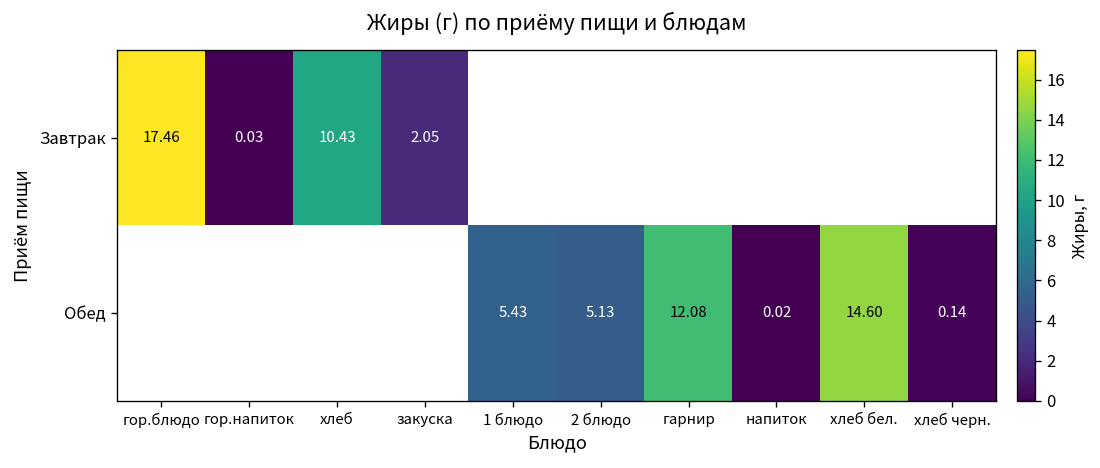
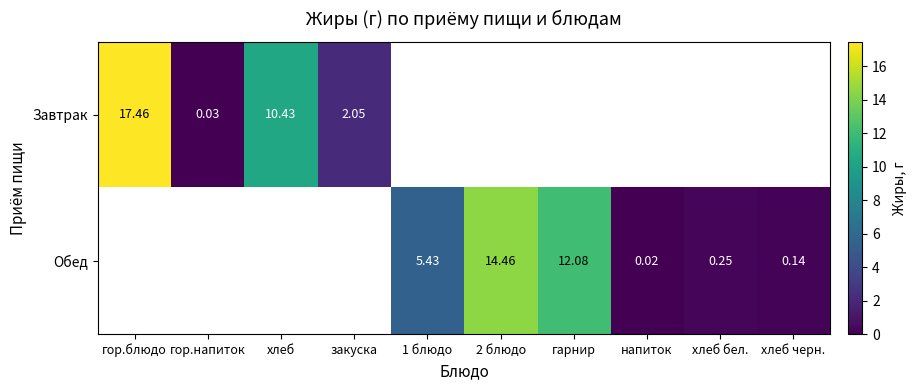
Обед, 2 блюдо: 5.13 -> 14.46
Обед, хлеб бел.: 14.60 -> 0.25
